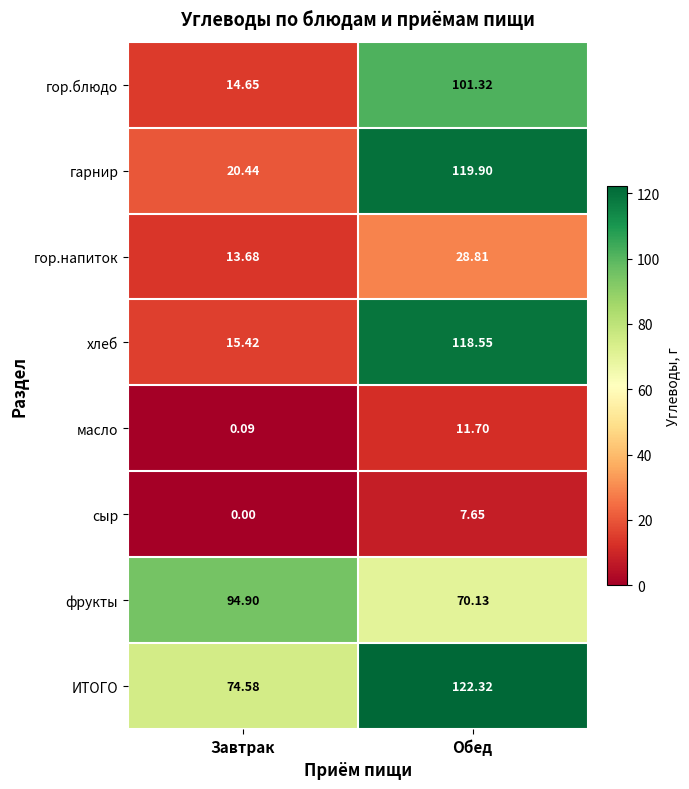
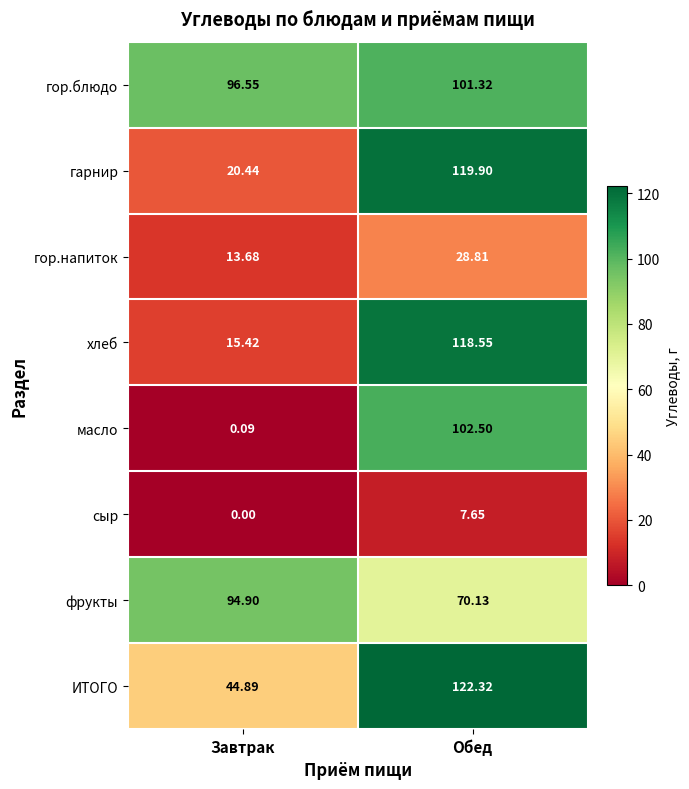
гор.блюдо, Завтрак: 14.65 -> 96.55
масло, Обед: 11.70 -> 102.50
ИТОГО, Завтрак: 74.58 -> 44.89
